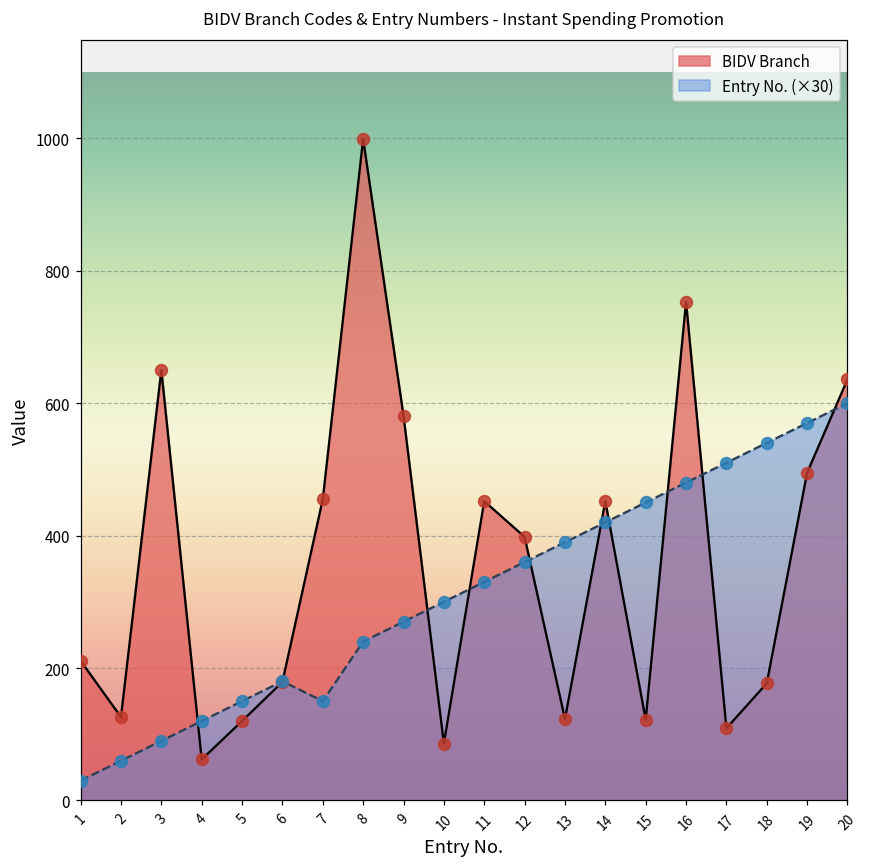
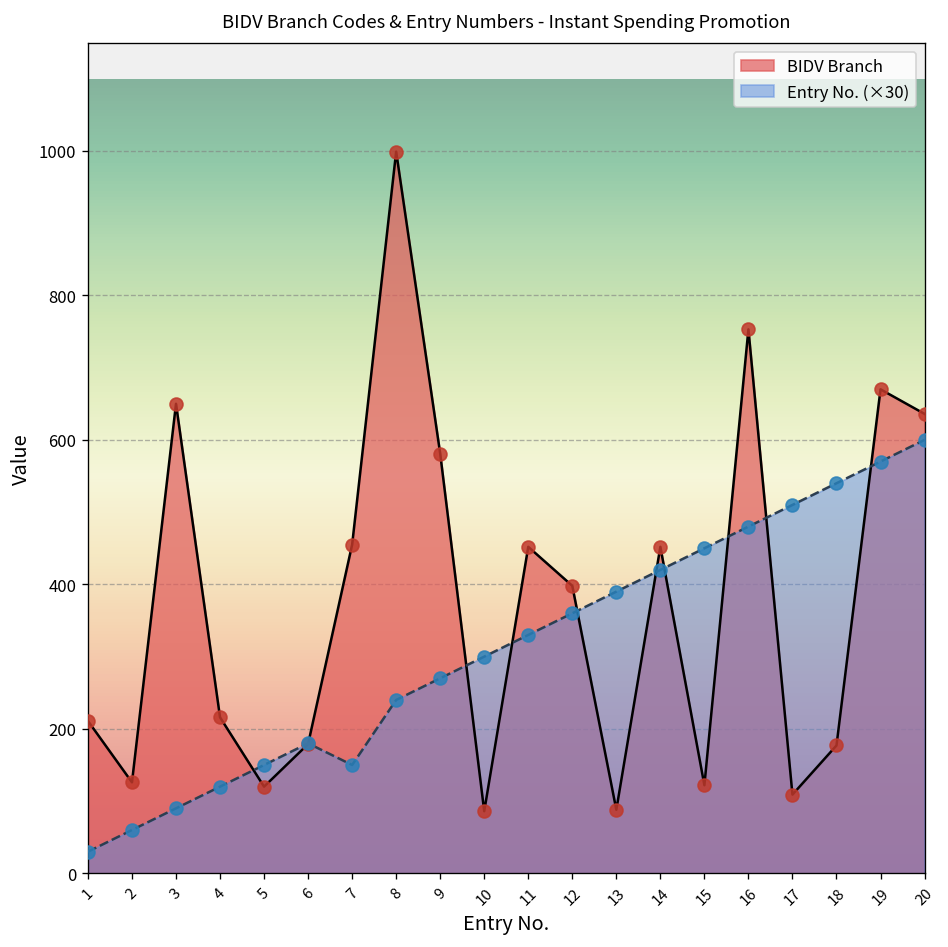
BIDV Branch, 4: 60 -> 220
BIDV Branch, 13: 120 -> 90
BIDV Branch, 19: 500 -> 670
